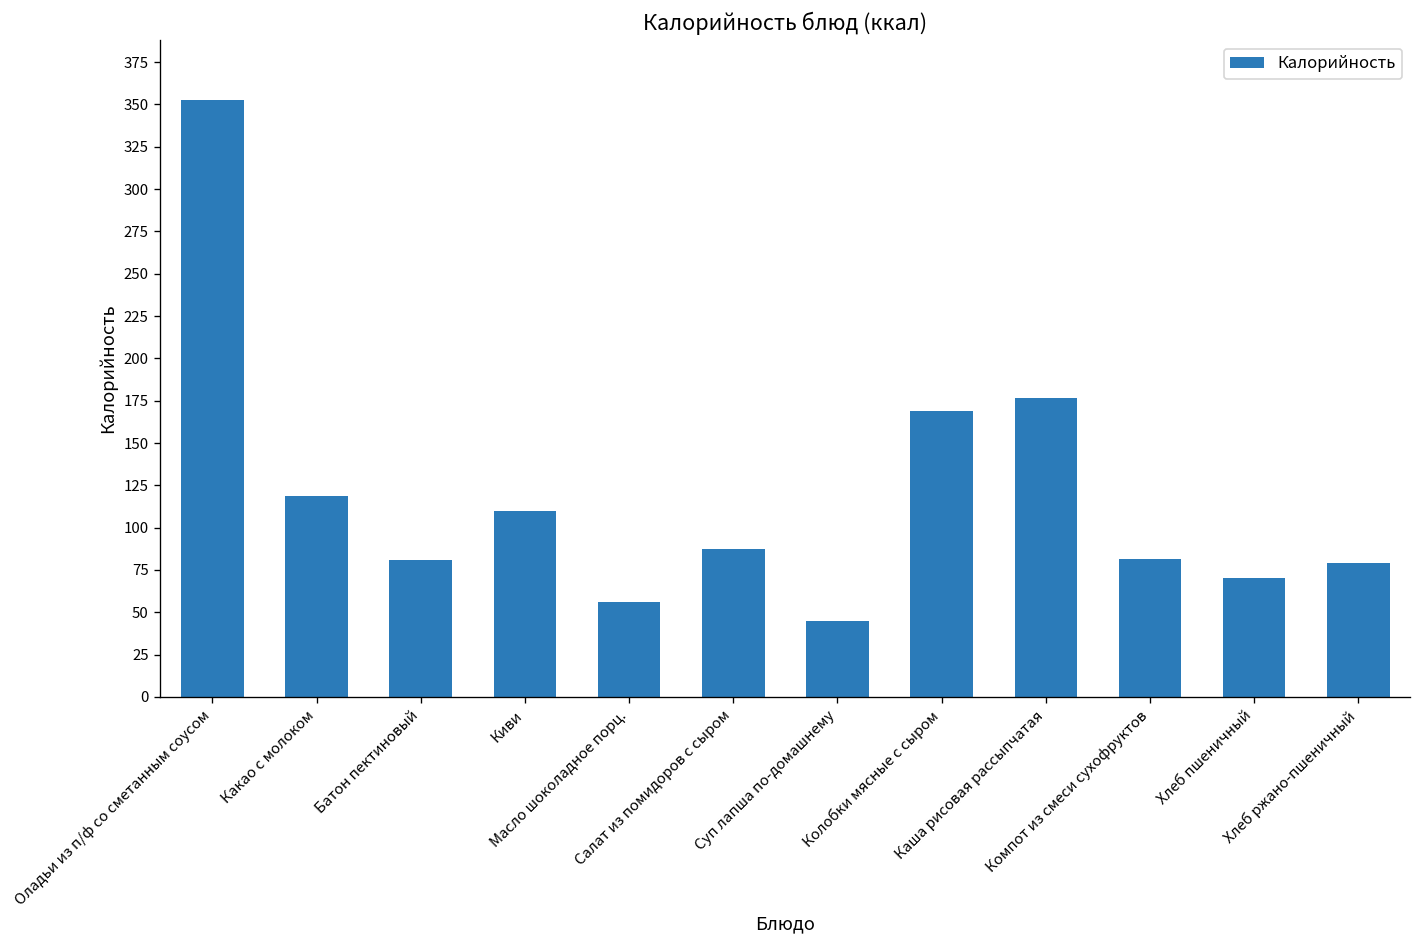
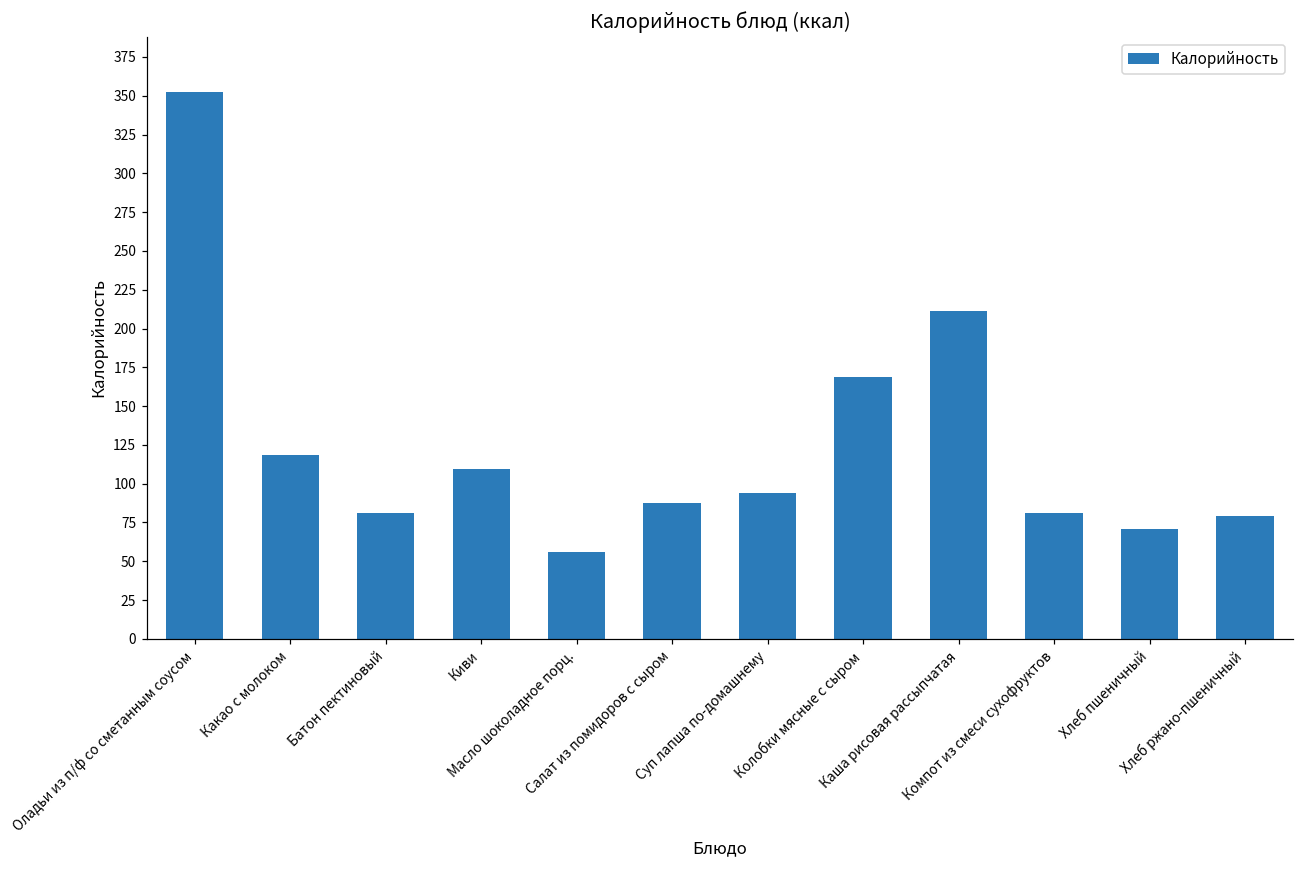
Суп лапша по-домашнему: 45 -> 94
Каша рисовая рассыпчатая: 176 -> 211
